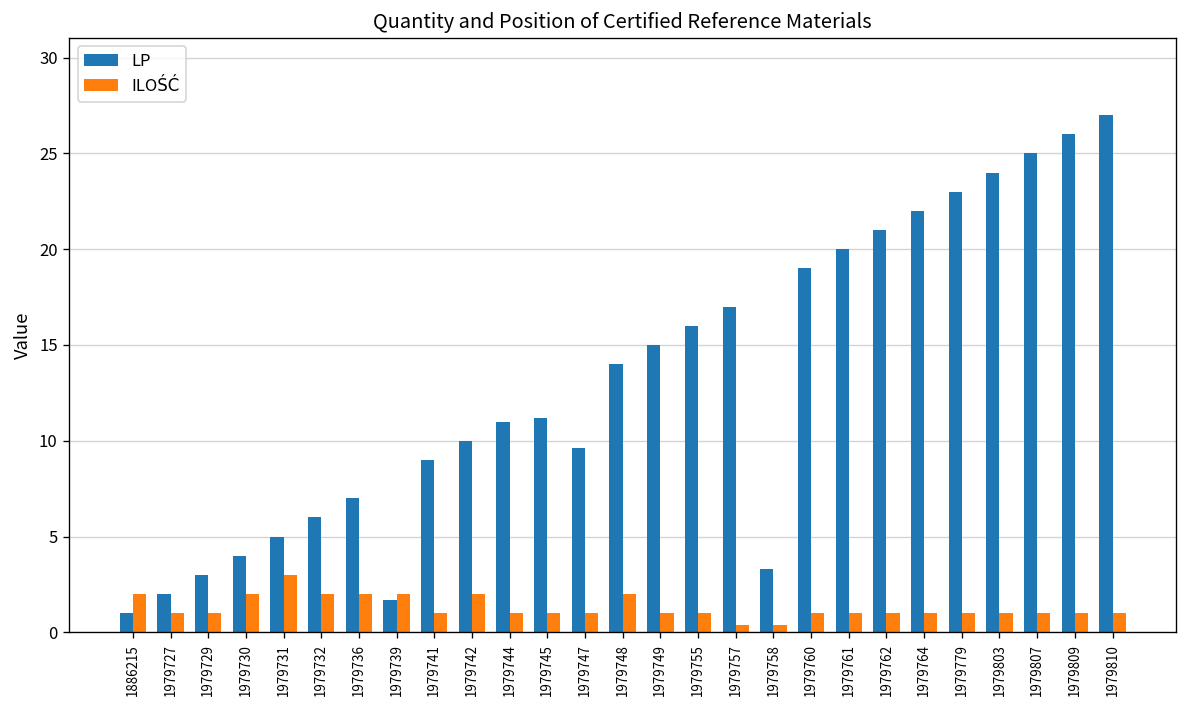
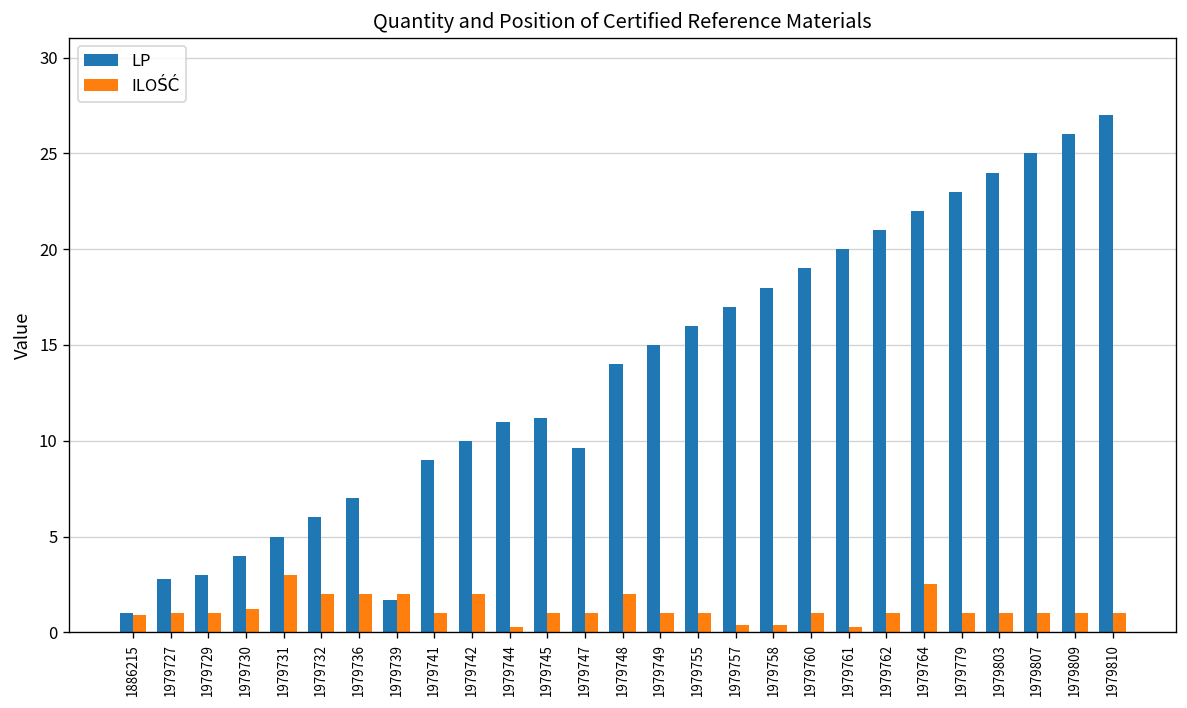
ILOŚĆ, 1886215: 2.0 -> 0.9
LP, 1979727: 2.0 -> 2.8
ILOŚĆ, 1979730: 2.0 -> 1.2
ILOŚĆ, 1979744: 1.0 -> 0.3
LP, 1979758: 3.3 -> 18.0
ILOŚĆ, 1979761: 1.0 -> 0.3
ILOŚĆ, 1979764: 1.0 -> 2.5
